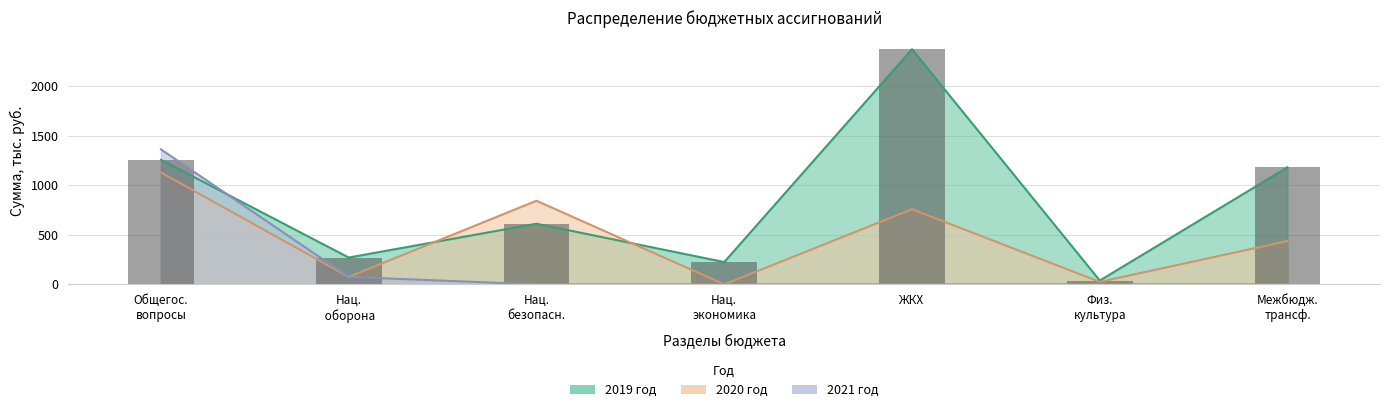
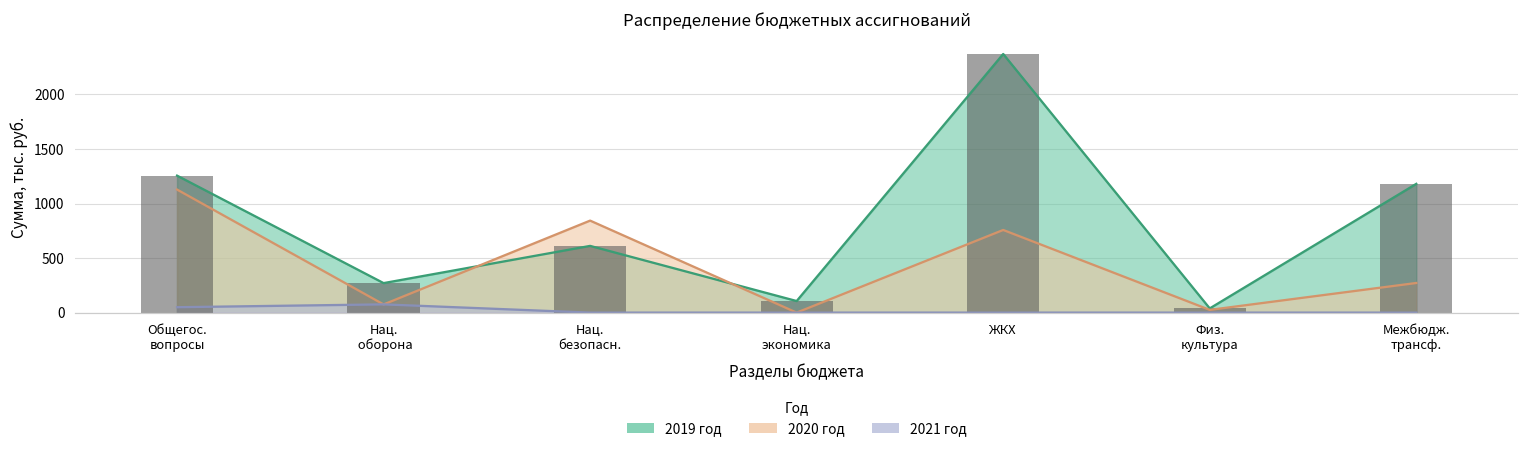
2021 год, Общегос. вопросы: 1400 -> 0
2019 год, Нац. экономика: 200 -> 100
2020 год, Межбюдж. трансф.: 400 -> 300
